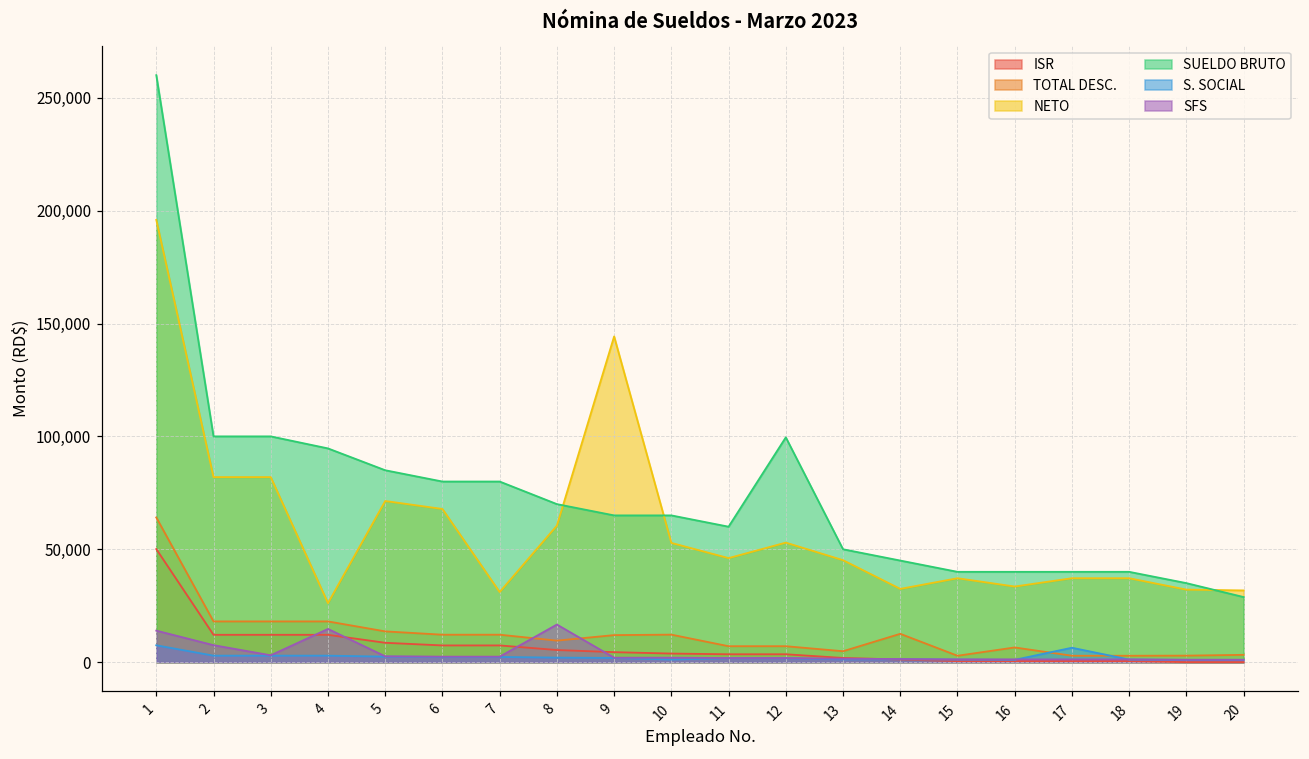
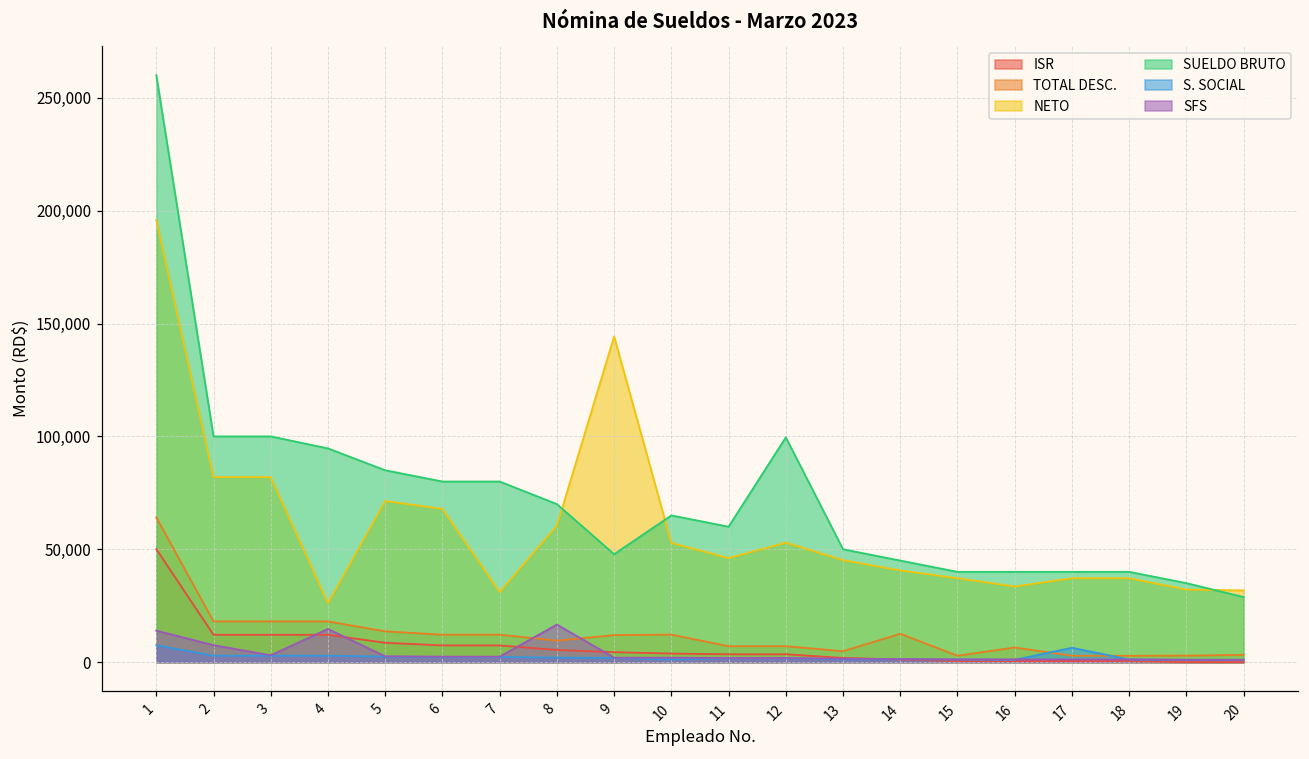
SUELDO BRUTO, 9: 65,000 -> 48,000
NETO, 14: 32,000 -> 41,000
